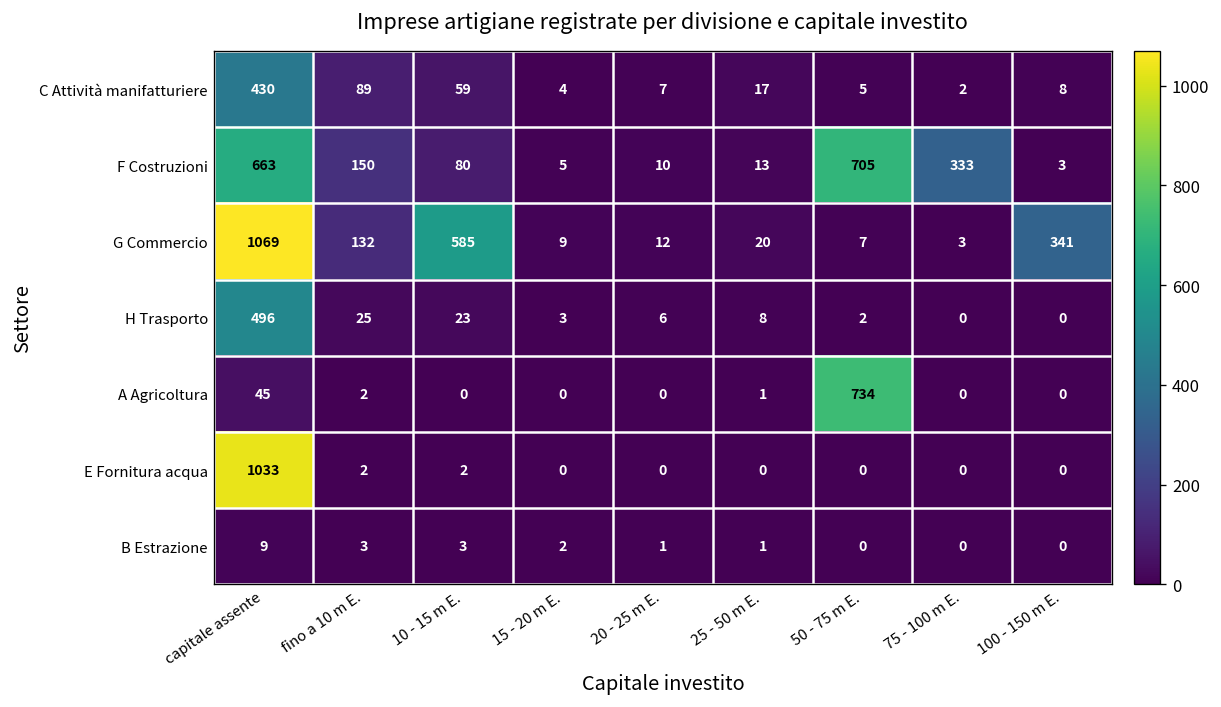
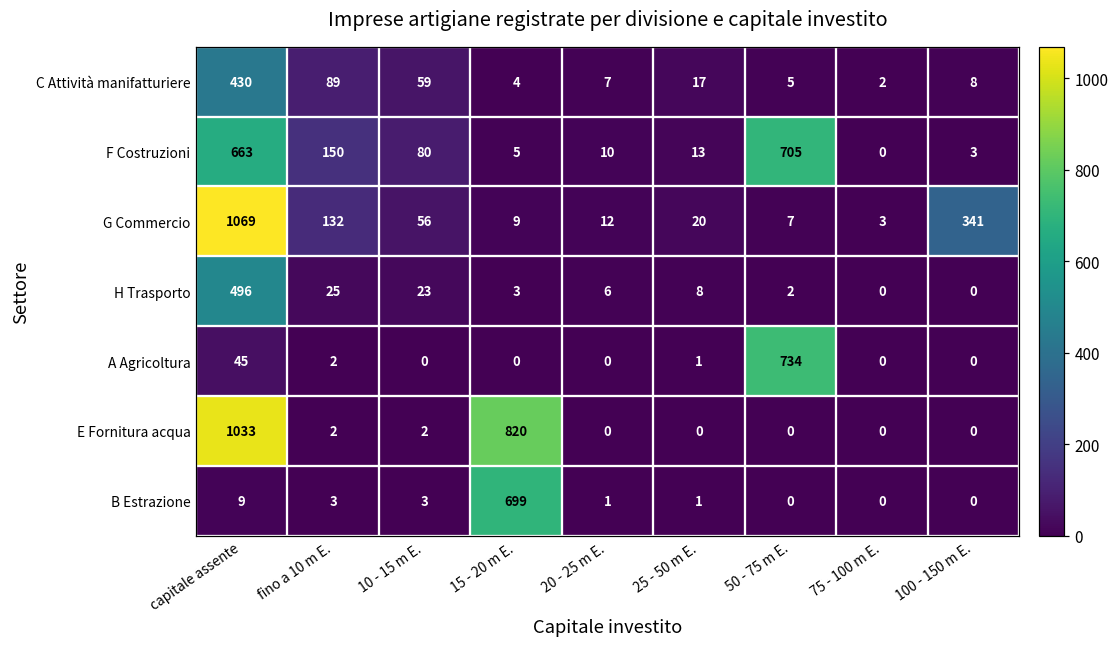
F Costruzioni, 75 - 100 m E.: 333 -> 0
G Commercio, 10 - 15 m E.: 585 -> 56
E Fornitura acqua, 15 - 20 m E.: 0 -> 820
B Estrazione, 15 - 20 m E.: 2 -> 699
